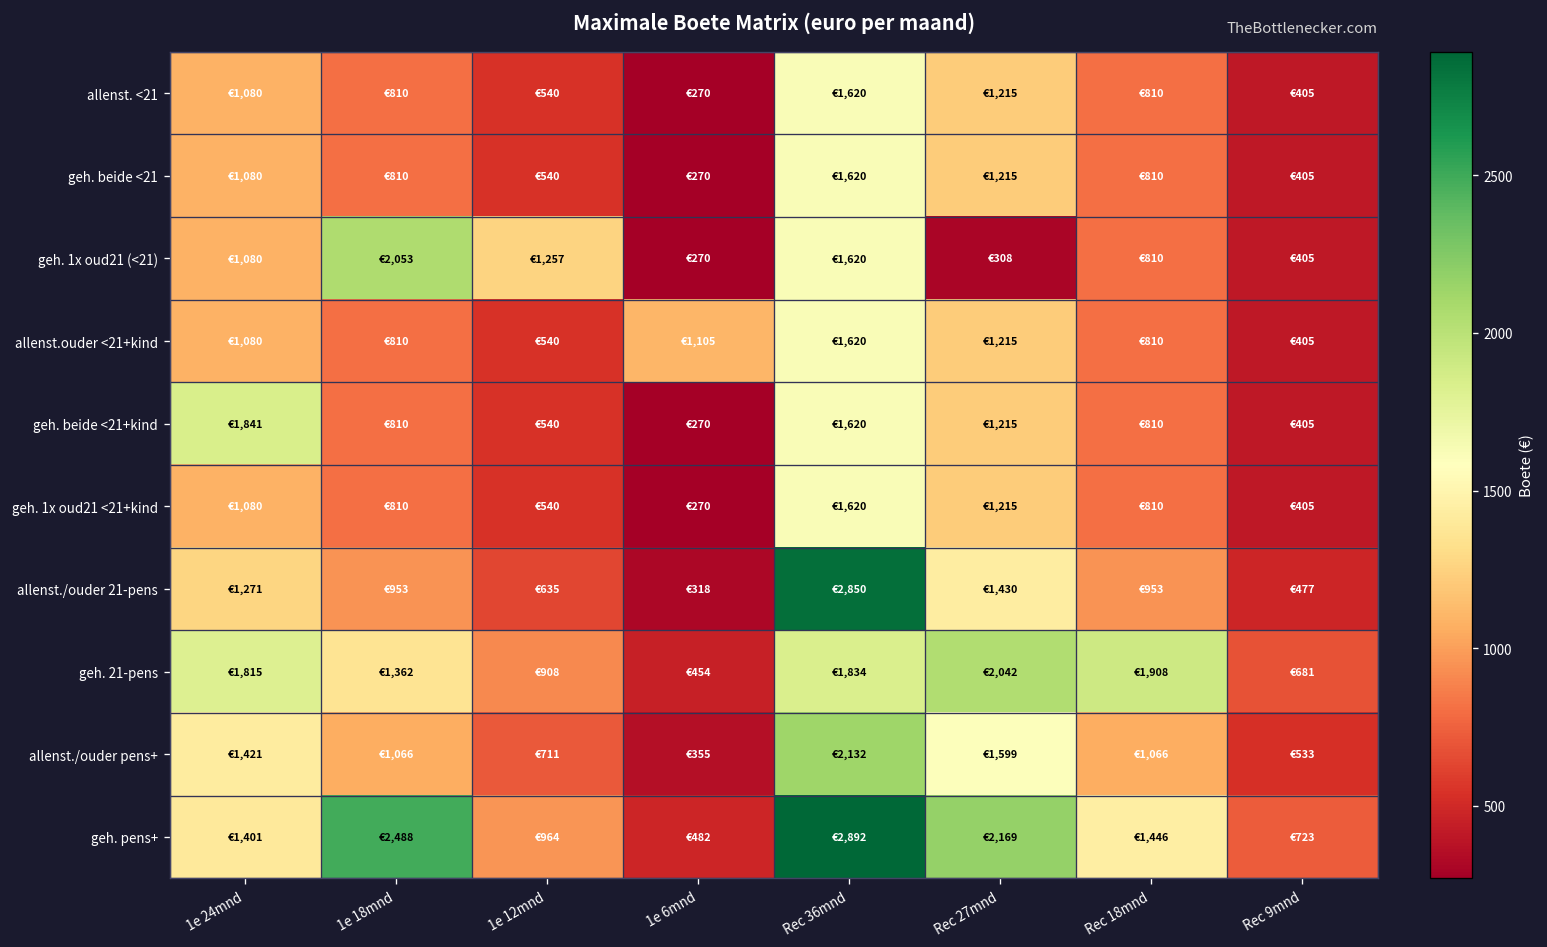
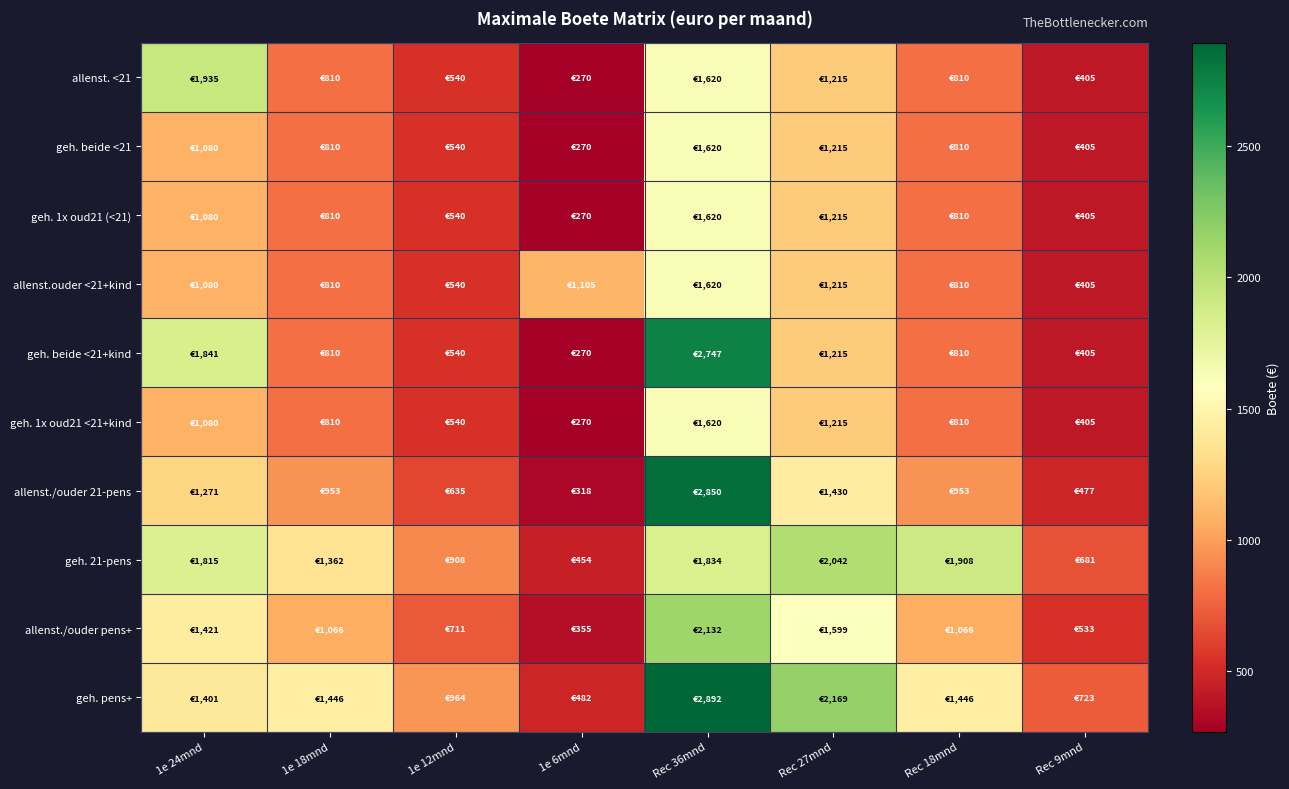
allenst. <21, 1e 24mnd: €1,080 -> €1,935
geh. 1x oud21 (<21), 1e 18mnd: €2,053 -> €810
geh. 1x oud21 (<21), 1e 12mnd: €1,257 -> €540
geh. 1x oud21 (<21), Rec 27mnd: €308 -> €1,215
geh. beide <21+kind, Rec 36mnd: €1,620 -> €2,747
geh. pens+, 1e 18mnd: €2,488 -> €1,446
